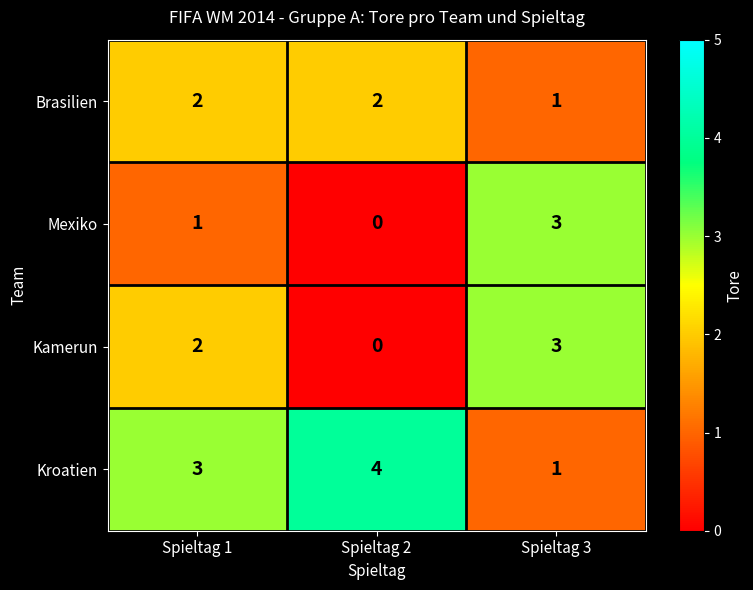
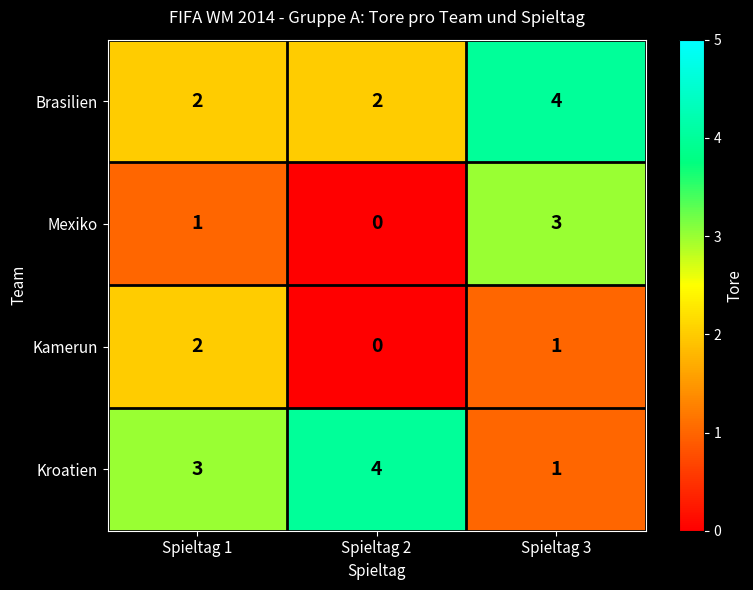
Brasilien, Spieltag 3: 1 -> 4
Kamerun, Spieltag 3: 3 -> 1
